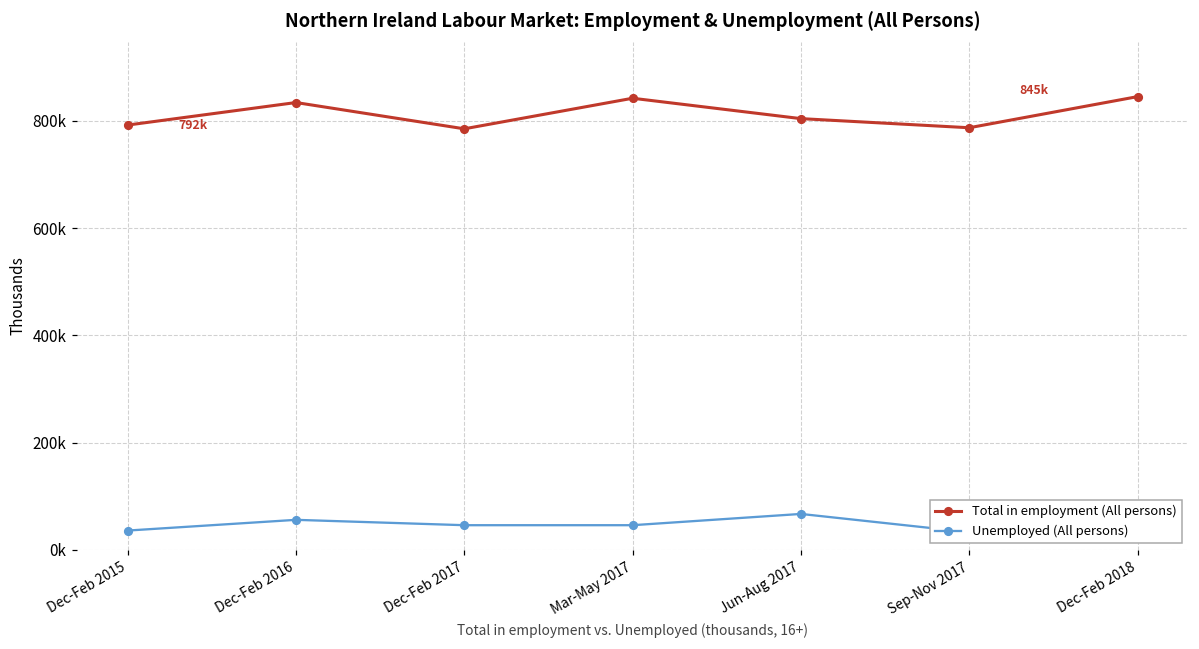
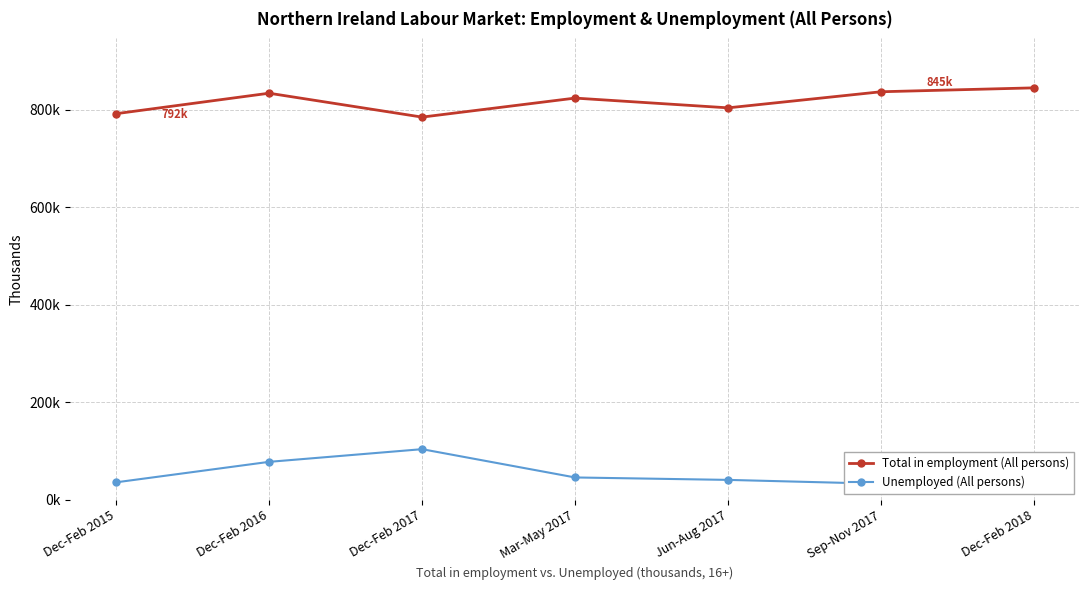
Unemployed (All persons), Dec-Feb 2016: 60000 -> 80000
Unemployed (All persons), Dec-Feb 2017: 50000 -> 100000
Total in employment (All persons), Mar-May 2017: 840000 -> 820000
Unemployed (All persons), Jun-Aug 2017: 70000 -> 40000
Total in employment (All persons), Sep-Nov 2017: 790000 -> 840000
